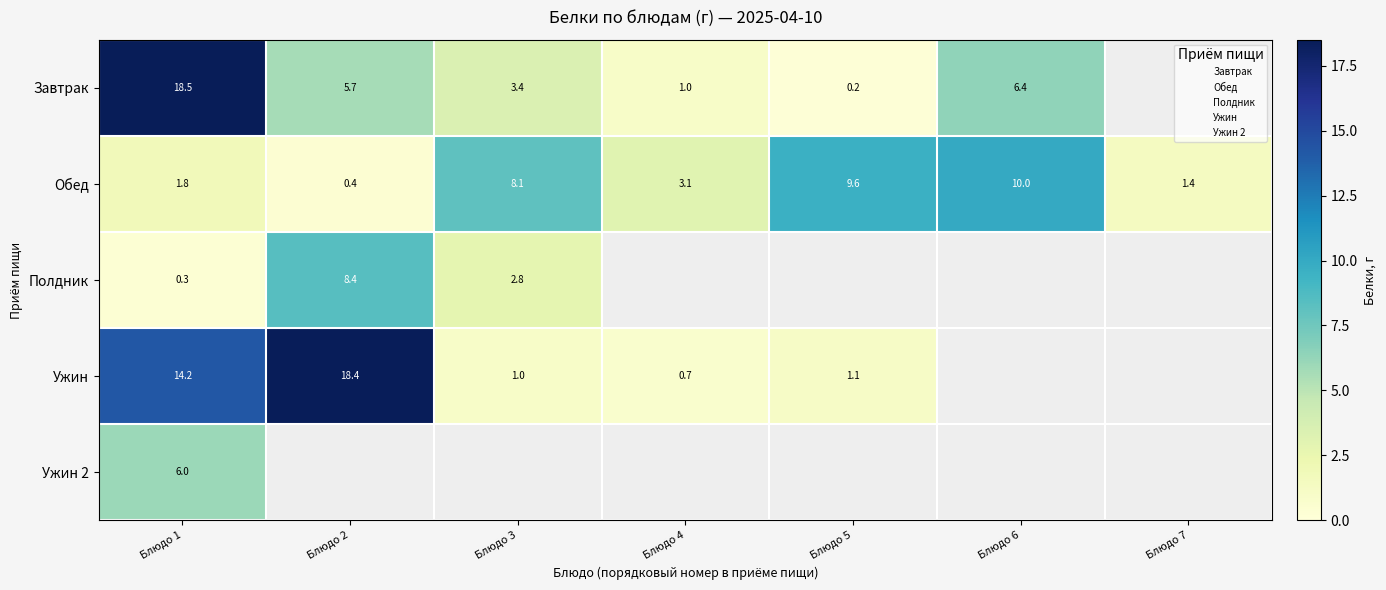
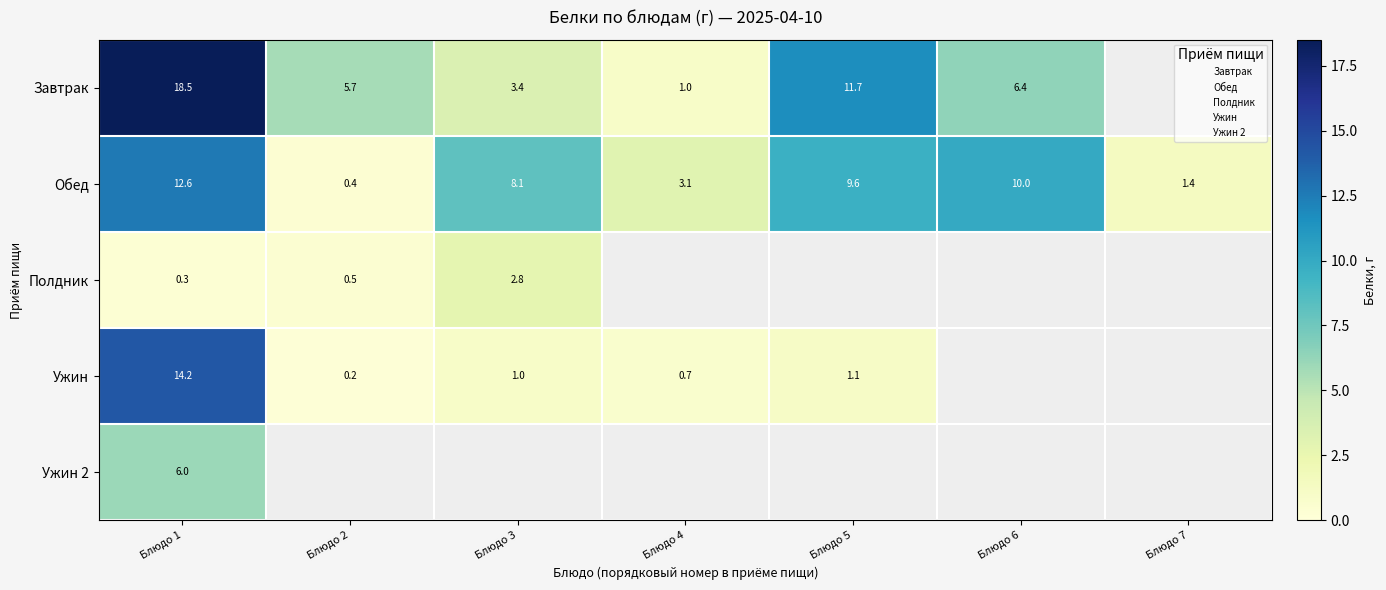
Завтрак, Блюдо 5: 0.2 -> 11.7
Обед, Блюдо 1: 1.8 -> 12.6
Полдник, Блюдо 2: 8.4 -> 0.5
Ужин, Блюдо 2: 18.4 -> 0.2
